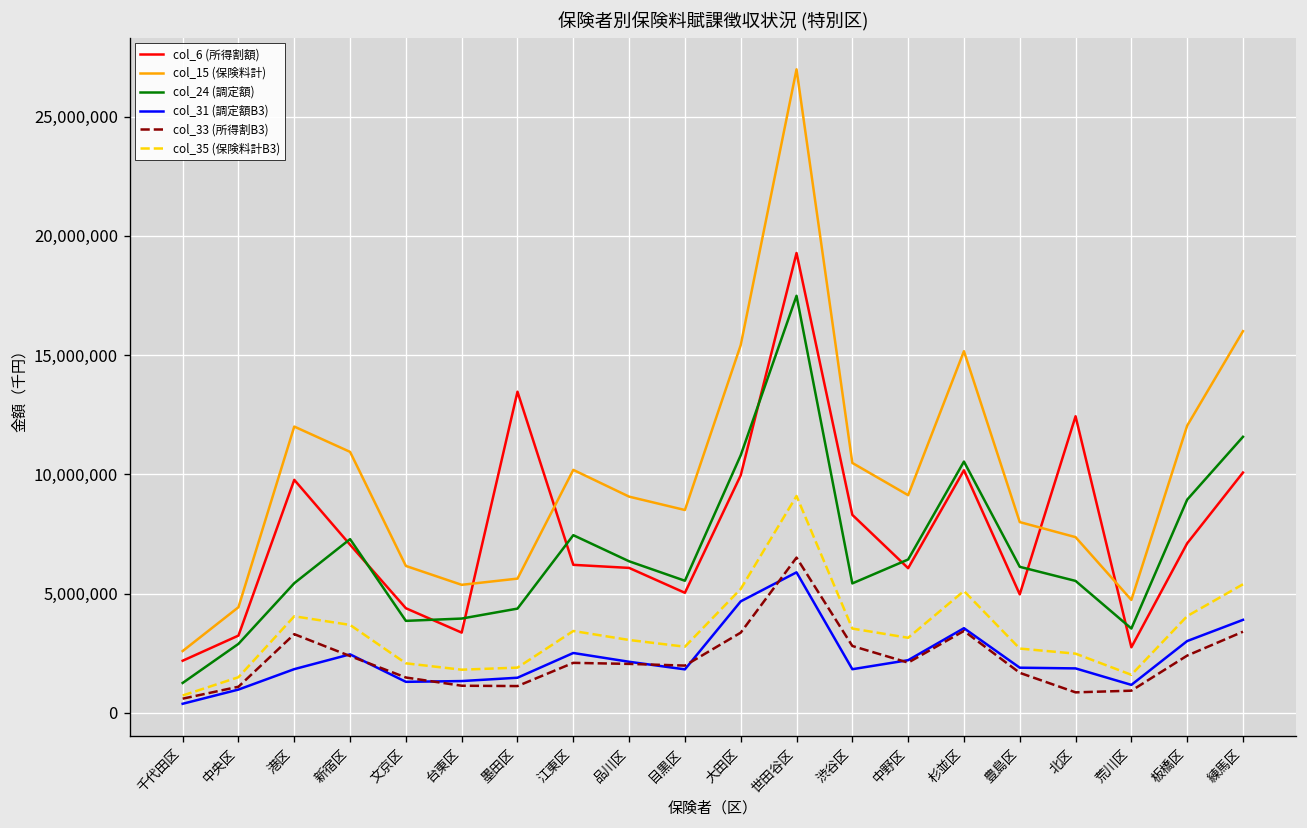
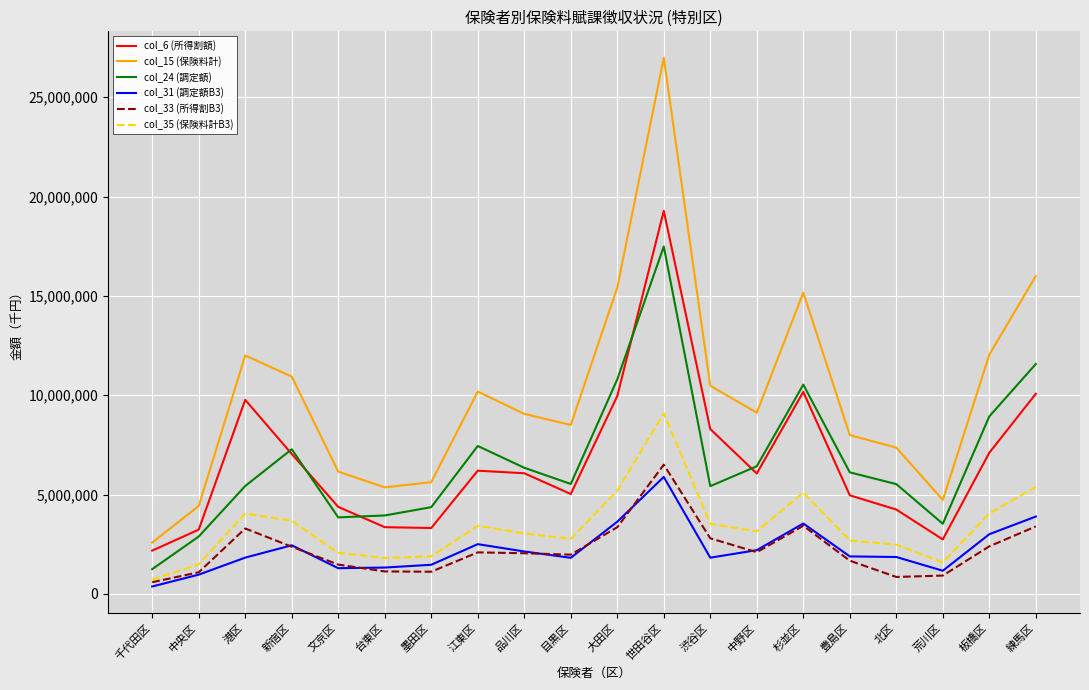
col_6 (所得割額), 墨田区: 13,500,000 -> 3,300,000
col_31 (調定額B3), 大田区: 4,700,000 -> 3,600,000
col_6 (所得割額), 北区: 12,400,000 -> 4,300,000
